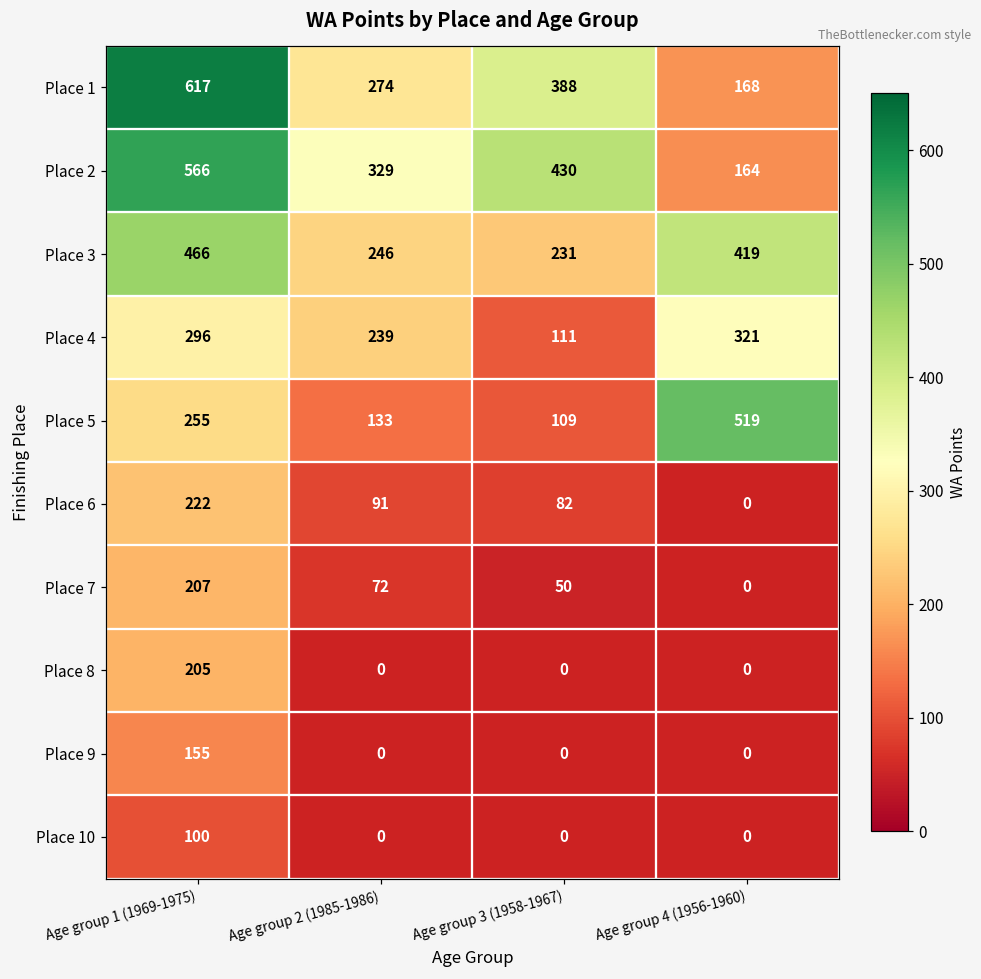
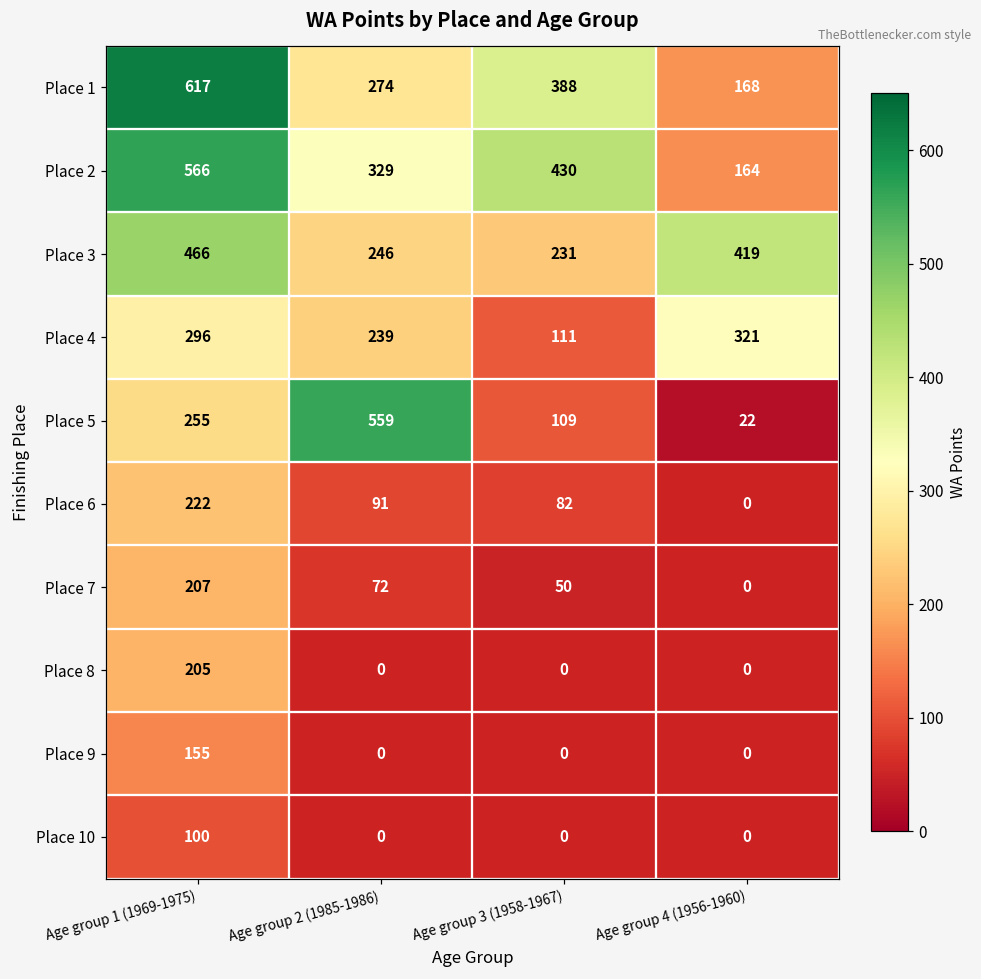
Place 5, Age group 2 (1985-1986): 133 -> 559
Place 5, Age group 4 (1956-1960): 519 -> 22
